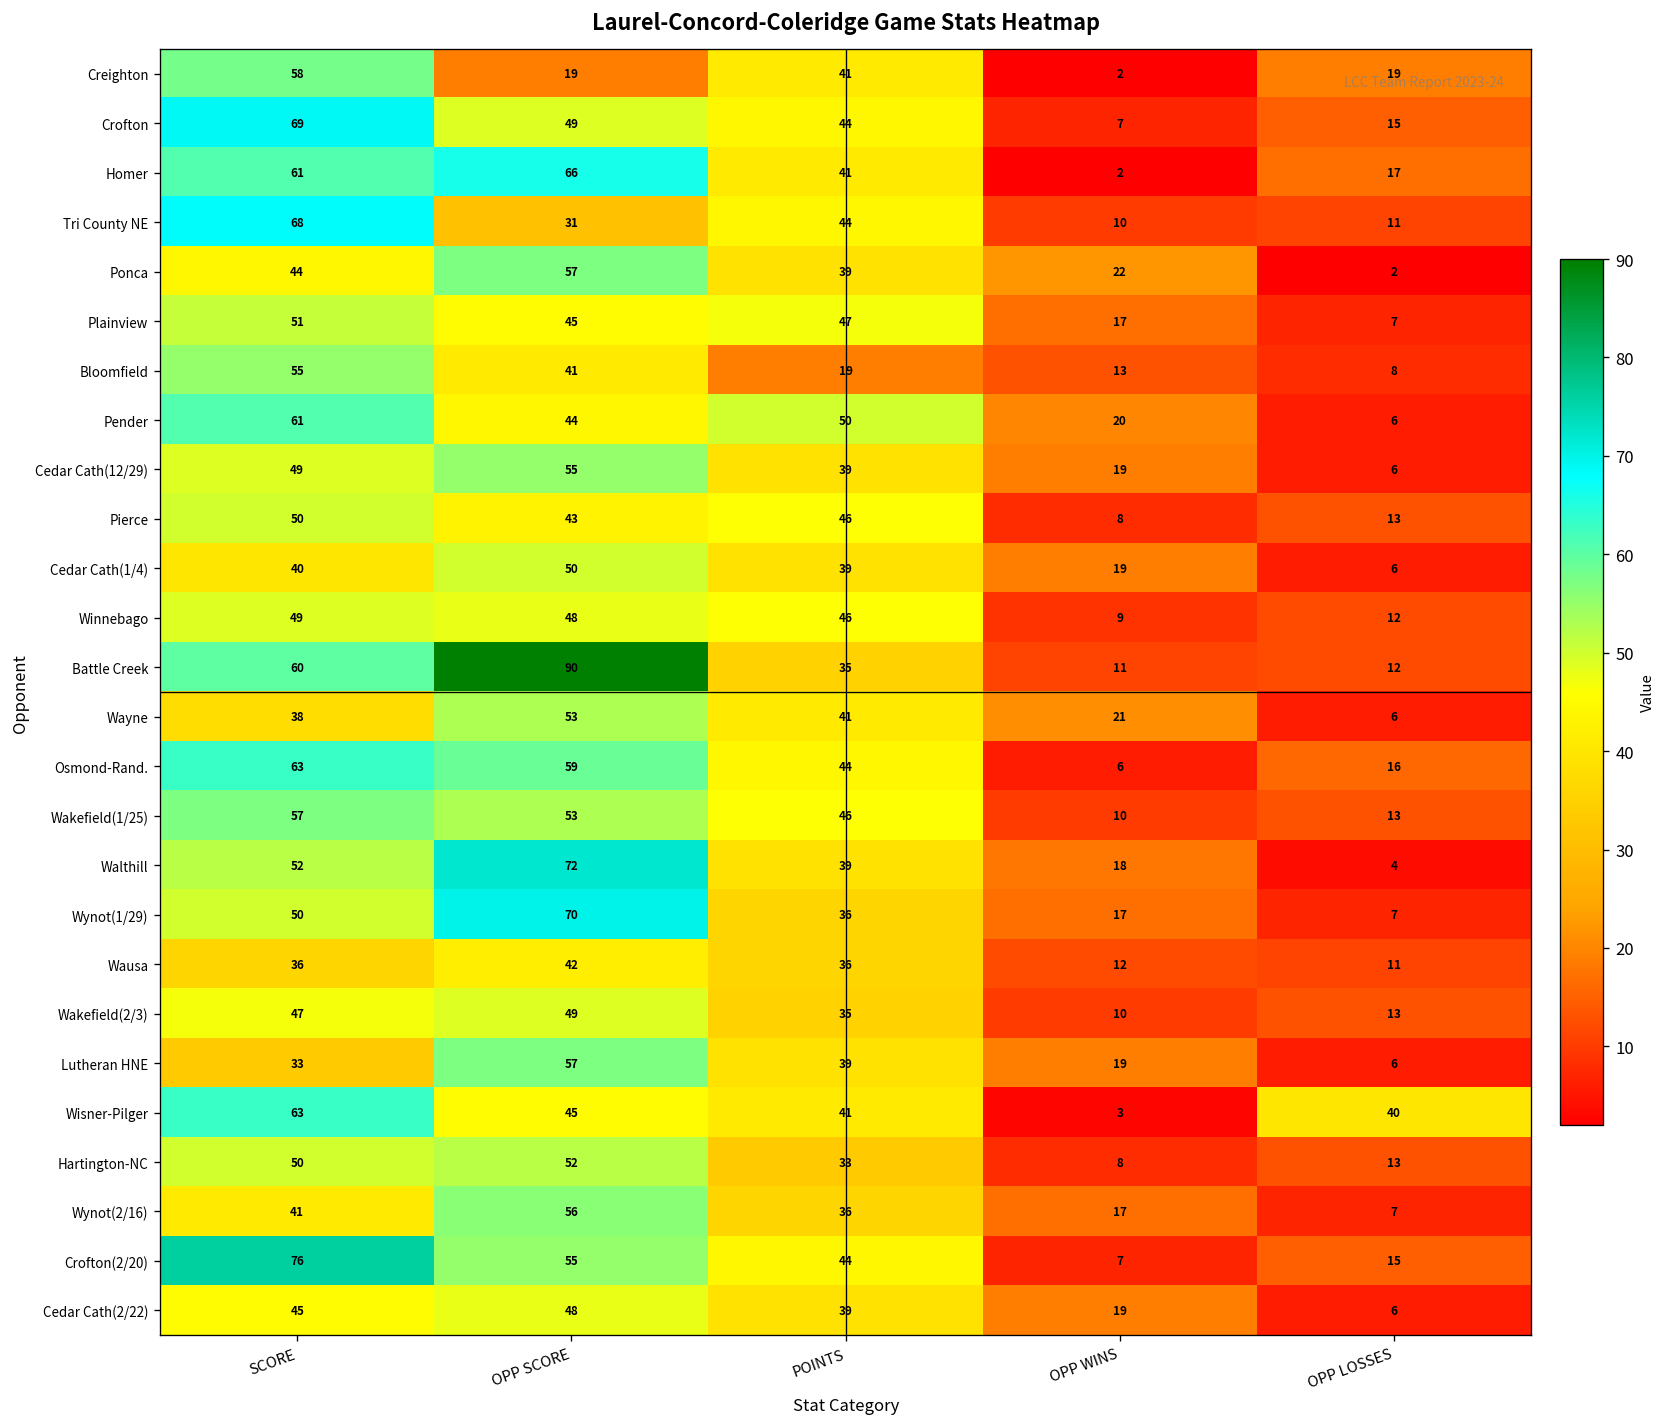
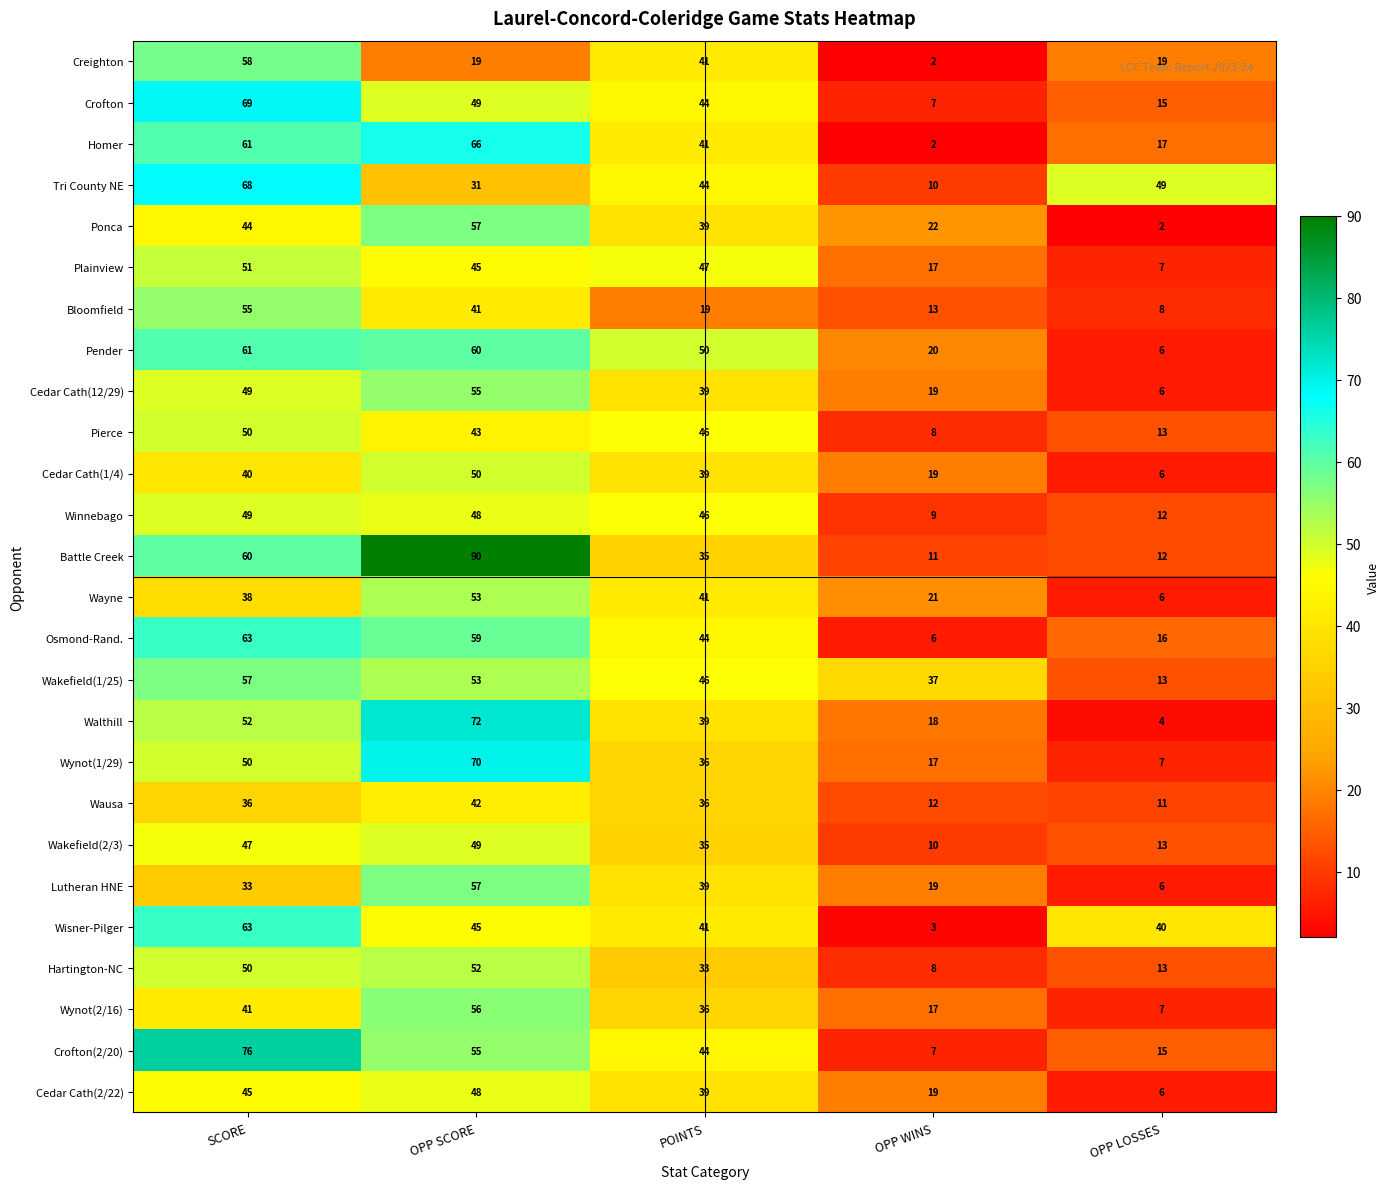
Tri County NE, OPP LOSSES: 11 -> 49
Pender, OPP SCORE: 44 -> 60
Wakefield(1/25), OPP WINS: 10 -> 37
